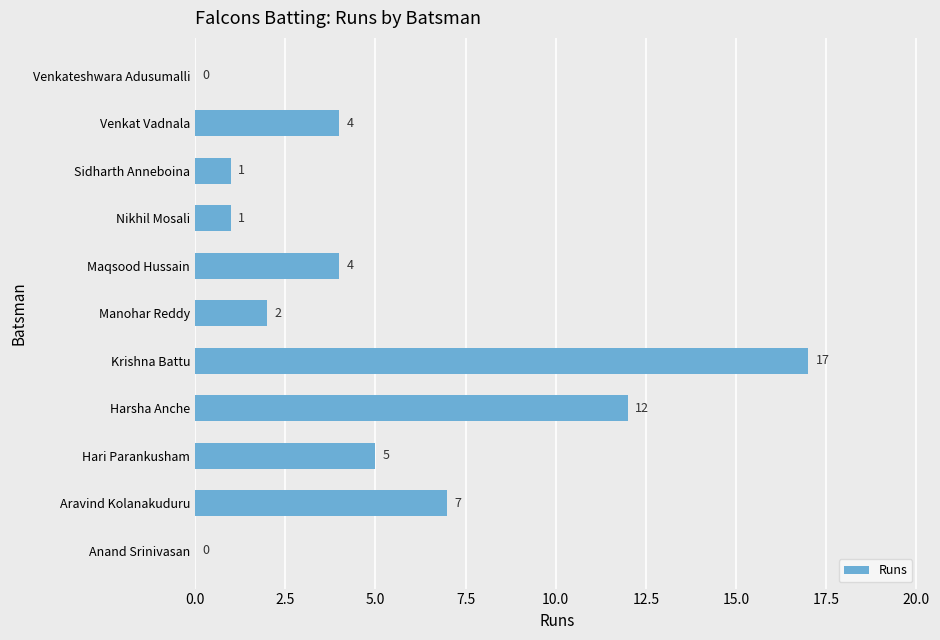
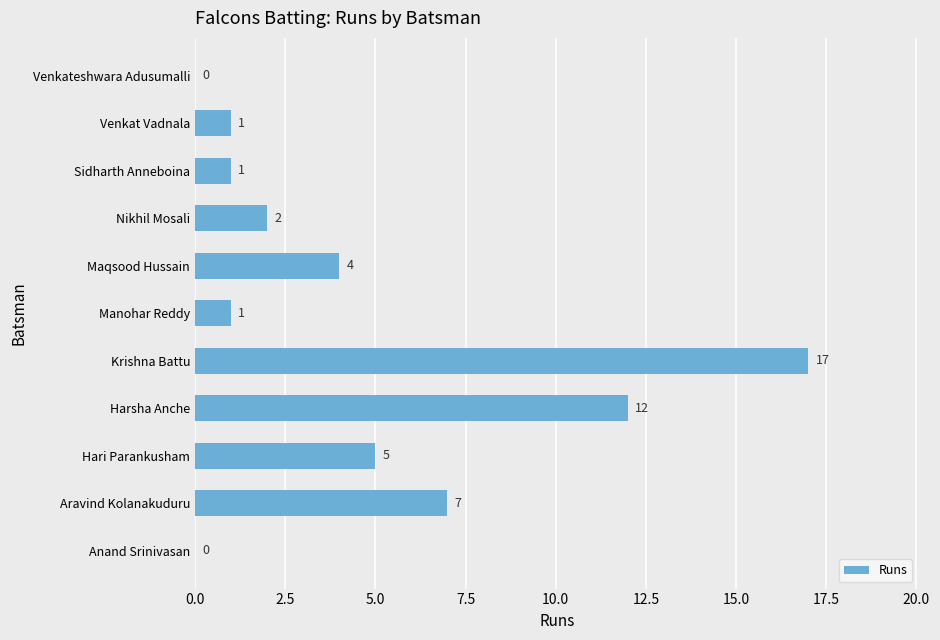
Venkat Vadnala: 4 -> 1
Nikhil Mosali: 1 -> 2
Manohar Reddy: 2 -> 1
